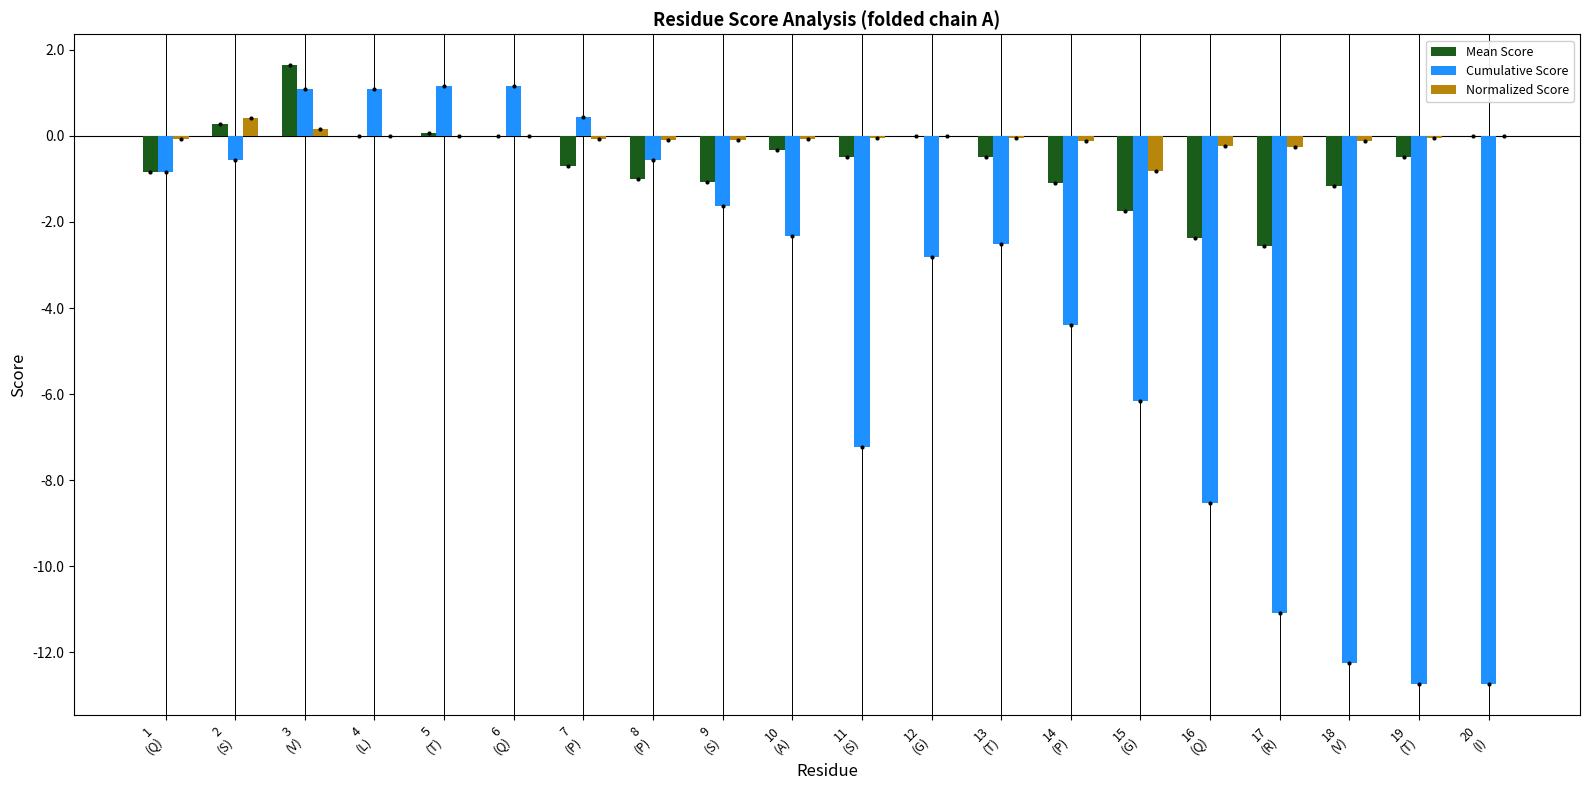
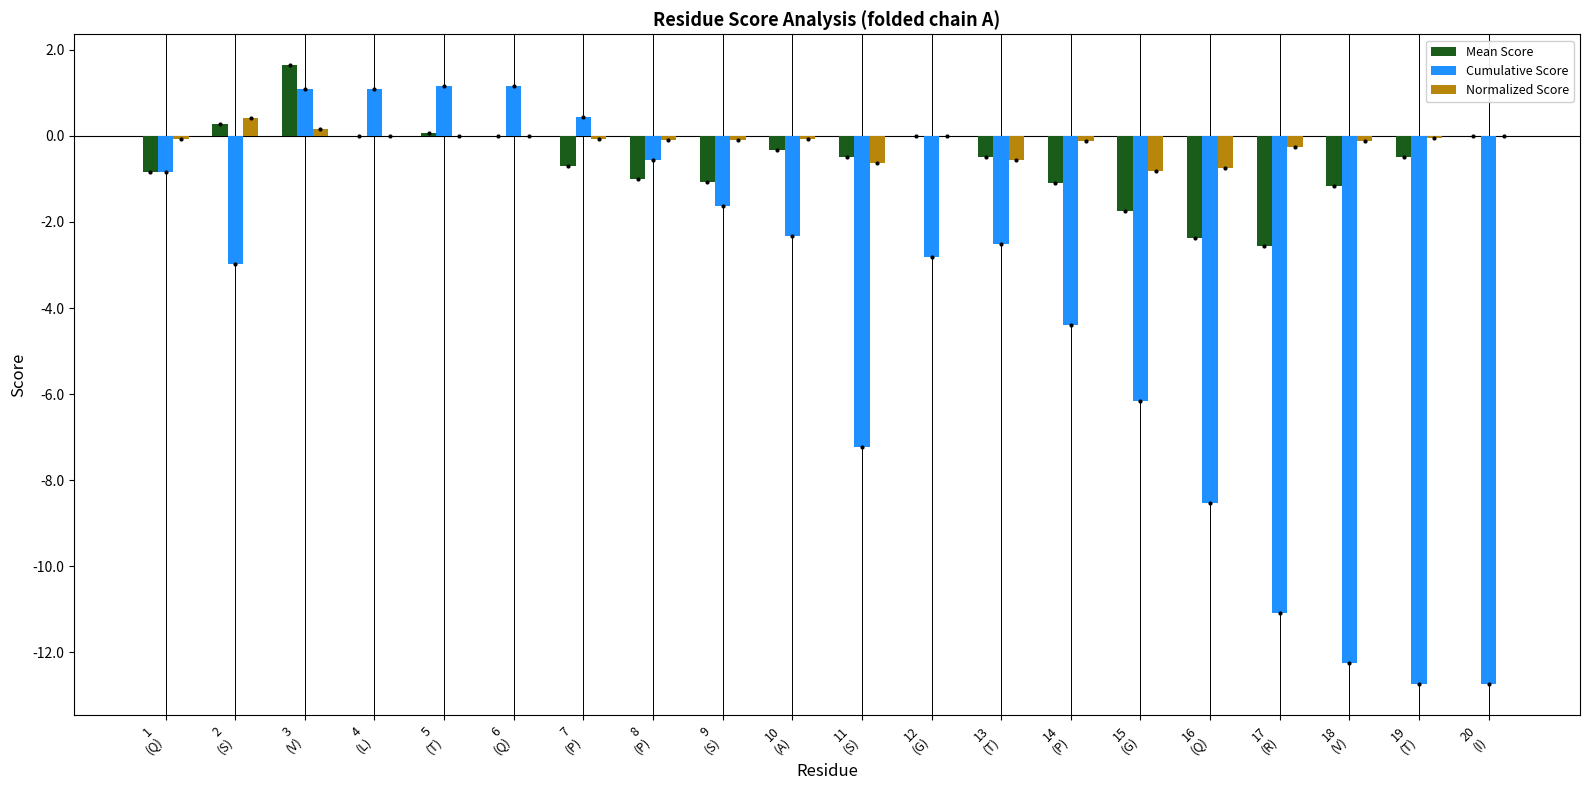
Cumulative Score, 2 (S): -0.6 -> -3.0
Normalized Score, 11 (S): 0.0 -> -0.6
Normalized Score, 13 (T): 0.0 -> -0.6
Normalized Score, 16 (Q): -0.2 -> -0.7
